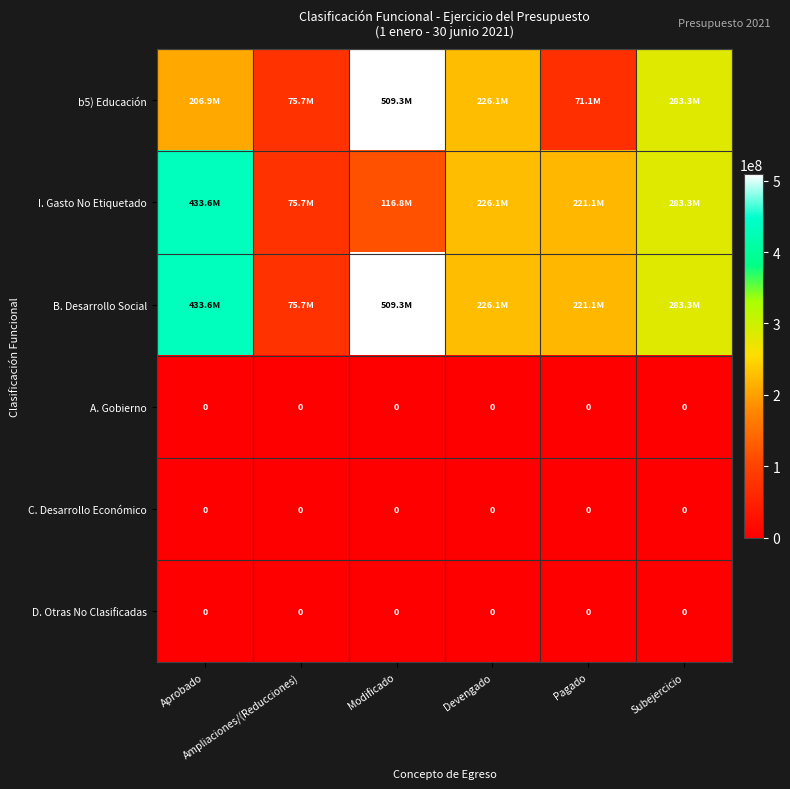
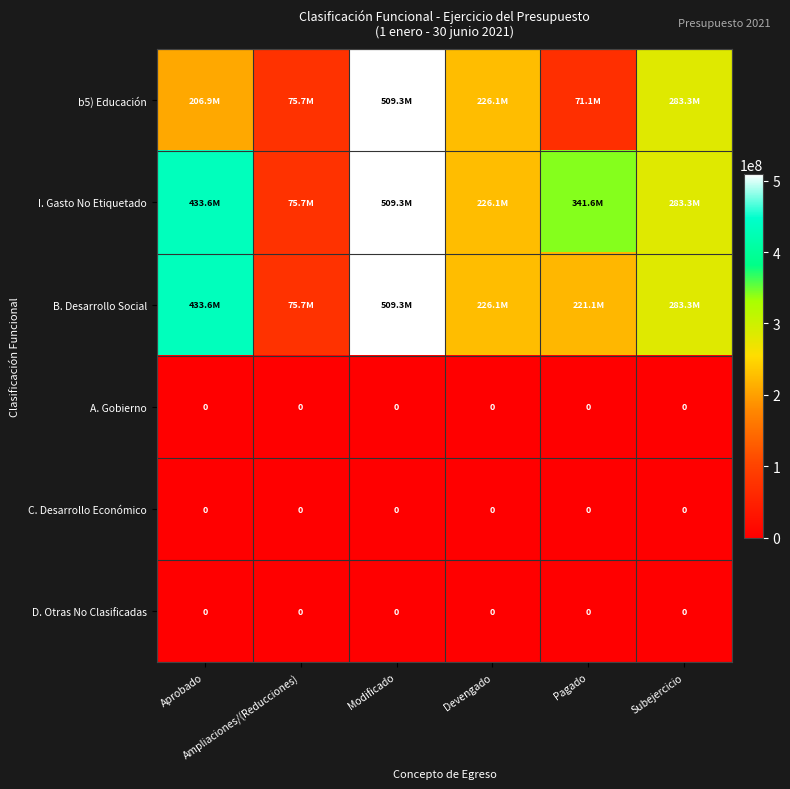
I. Gasto No Etiquetado, Modificado: 116.8M -> 509.3M
I. Gasto No Etiquetado, Pagado: 221.1M -> 341.6M
